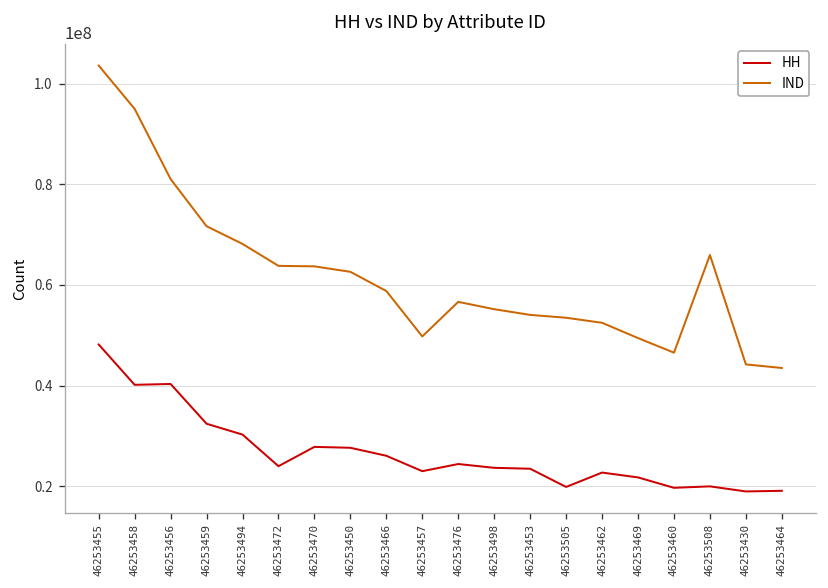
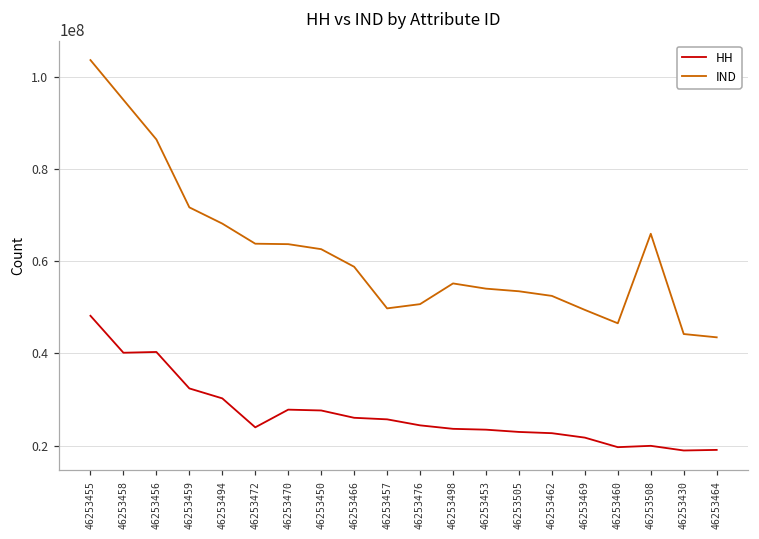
IND, 46253456: 81000000 -> 86000000
HH, 46253457: 23000000 -> 26000000
IND, 46253476: 57000000 -> 51000000
HH, 46253505: 20000000 -> 23000000
